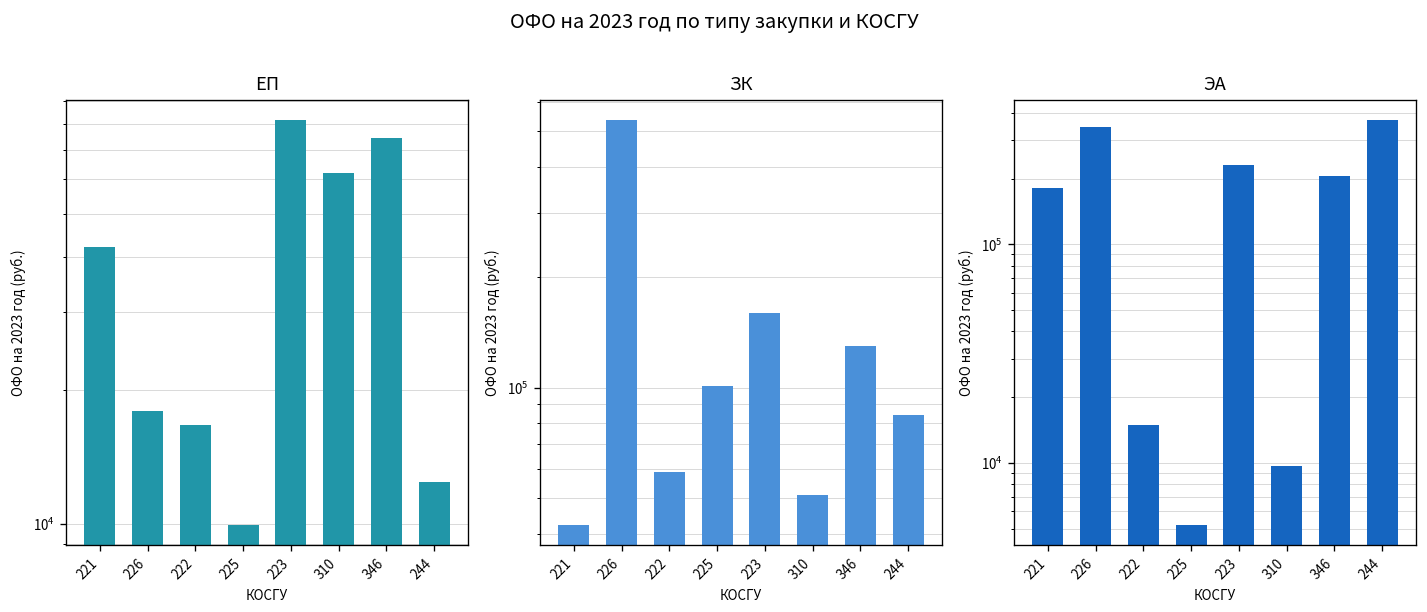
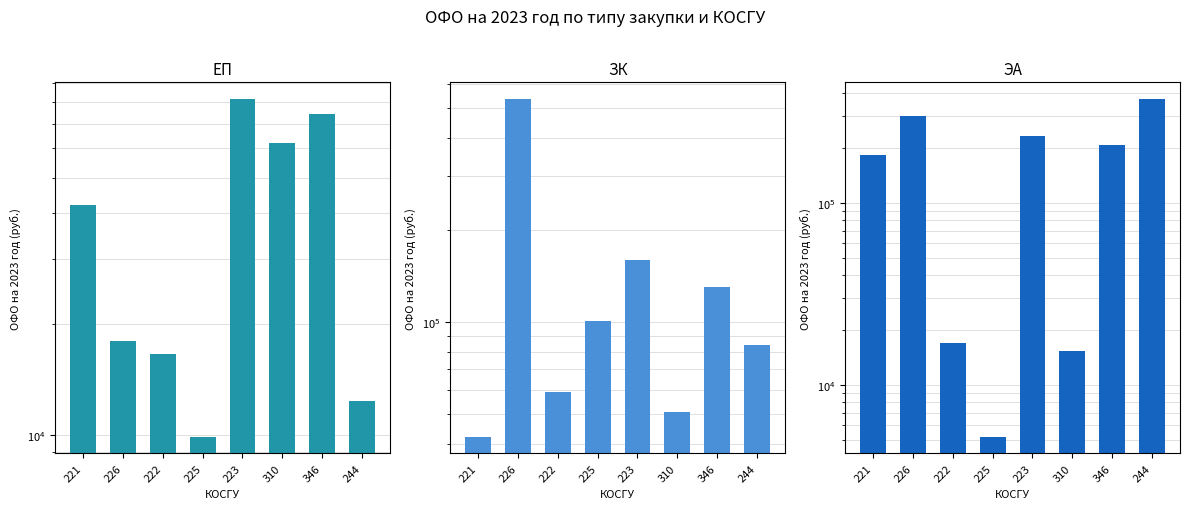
ЭА, 226: 340000 -> 300000
ЭА, 222: 15000 -> 17000
ЭА, 310: 10000 -> 15000
